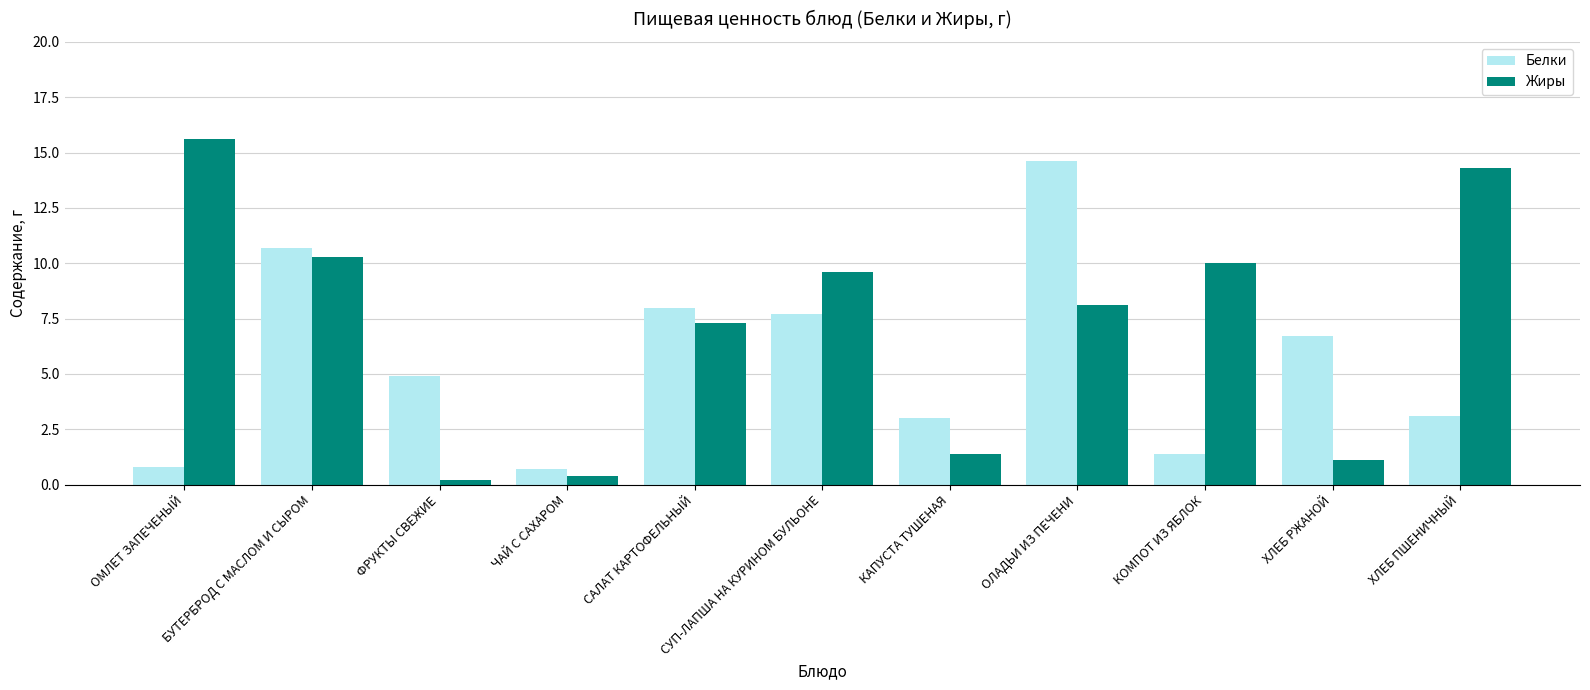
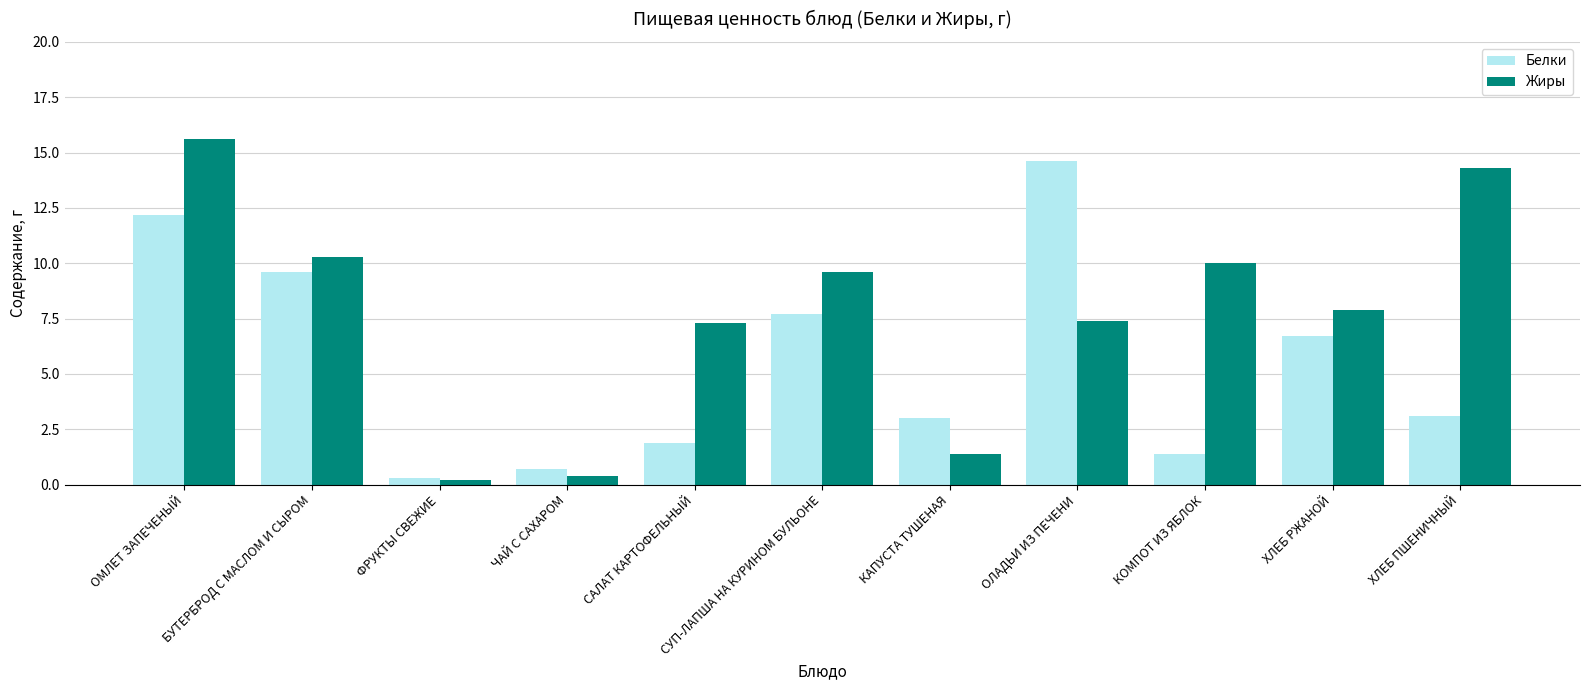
Белки, ОМЛЕТ ЗАПЕЧЕНЫЙ: 0.8 -> 12.2
Белки, БУТЕРБРОД С МАСЛОМ И СЫРОМ: 10.7 -> 9.6
Белки, ФРУКТЫ СВЕЖИЕ: 4.9 -> 0.3
Белки, САЛАТ КАРТОФЕЛЬНЫЙ: 8.0 -> 1.9
Жиры, ОЛАДЬИ ИЗ ПЕЧЕНИ: 8.1 -> 7.4
Жиры, ХЛЕБ РЖАНОЙ: 1.1 -> 7.9
